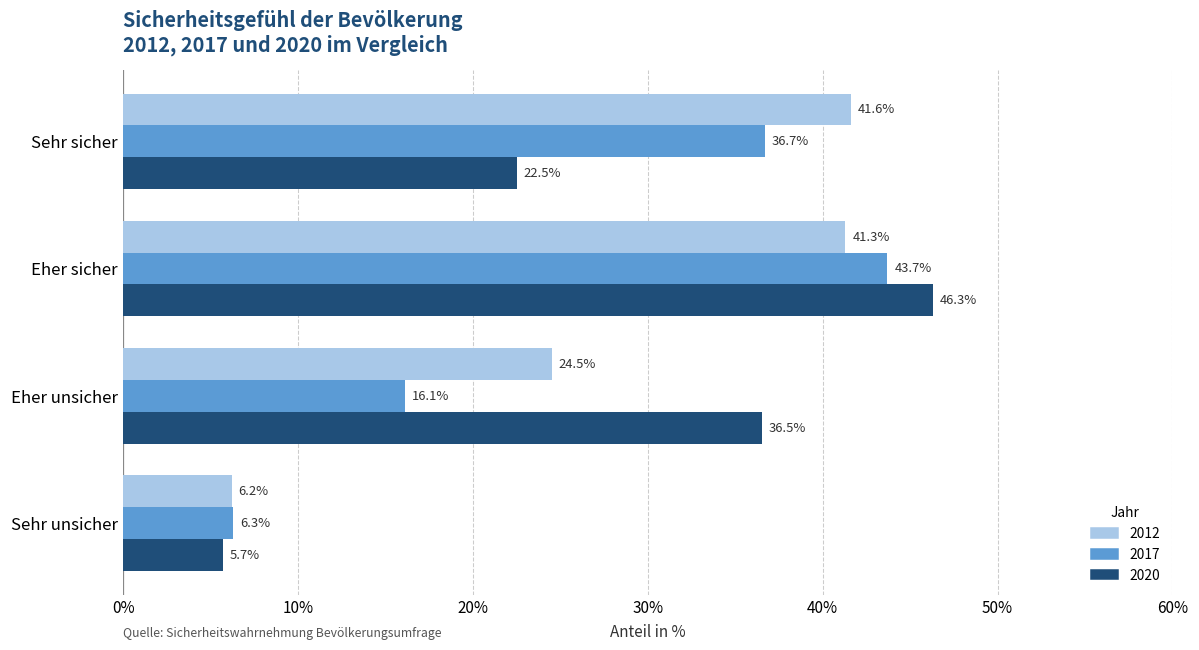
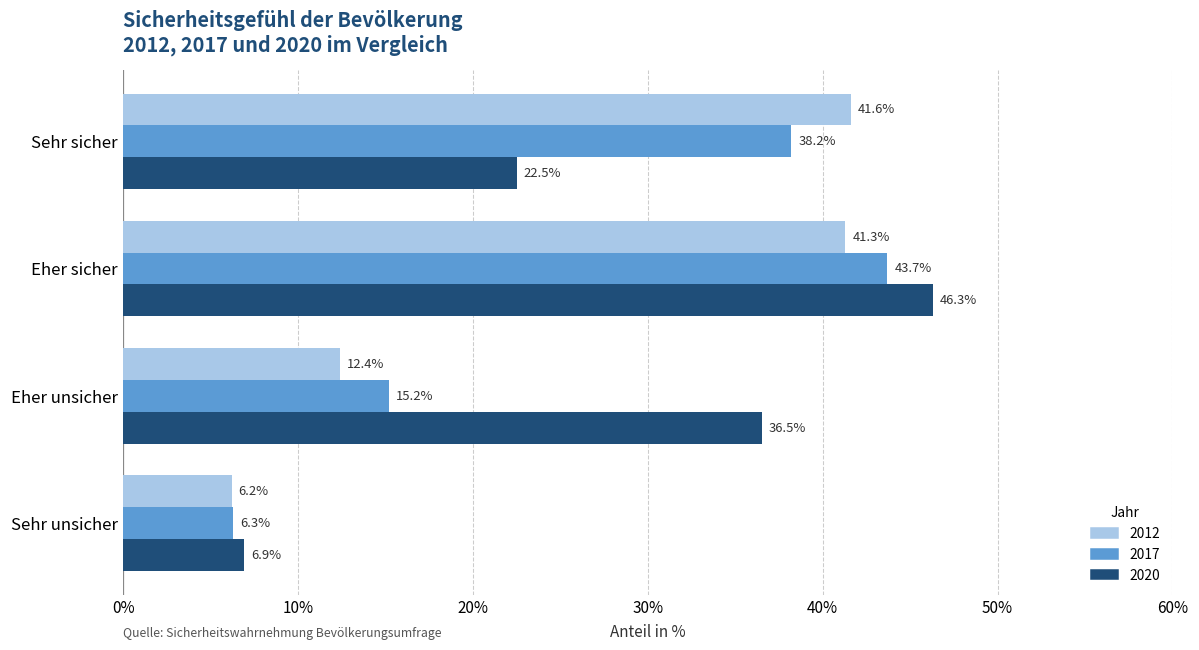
2017, Sehr sicher: 36.7% -> 38.2%
2012, Eher unsicher: 24.5% -> 12.4%
2017, Eher unsicher: 16.1% -> 15.2%
2020, Sehr unsicher: 5.7% -> 6.9%
